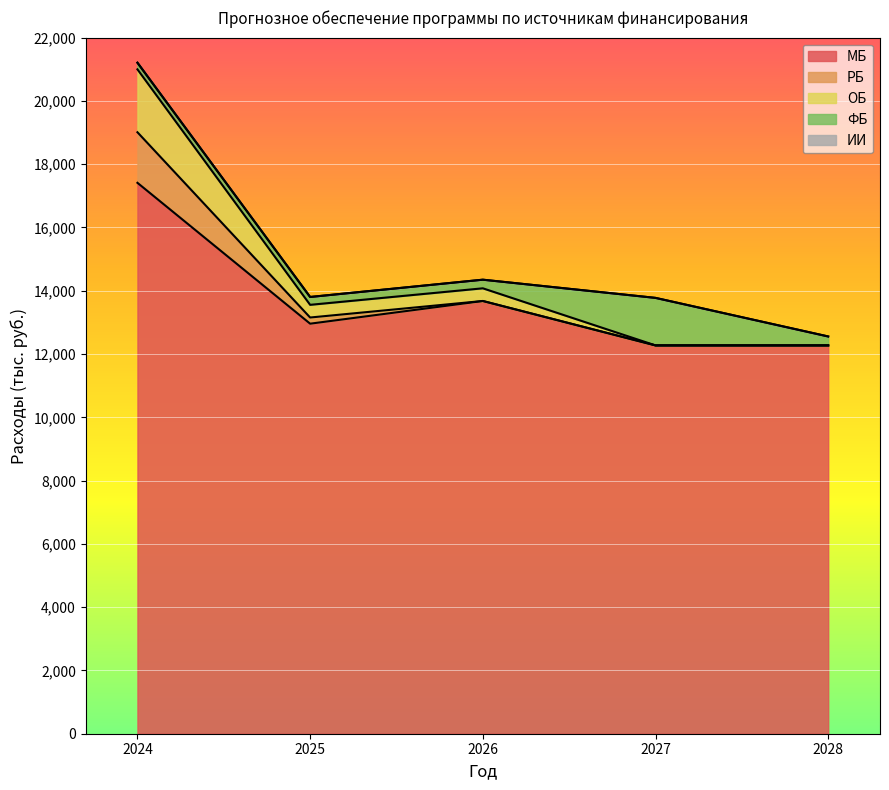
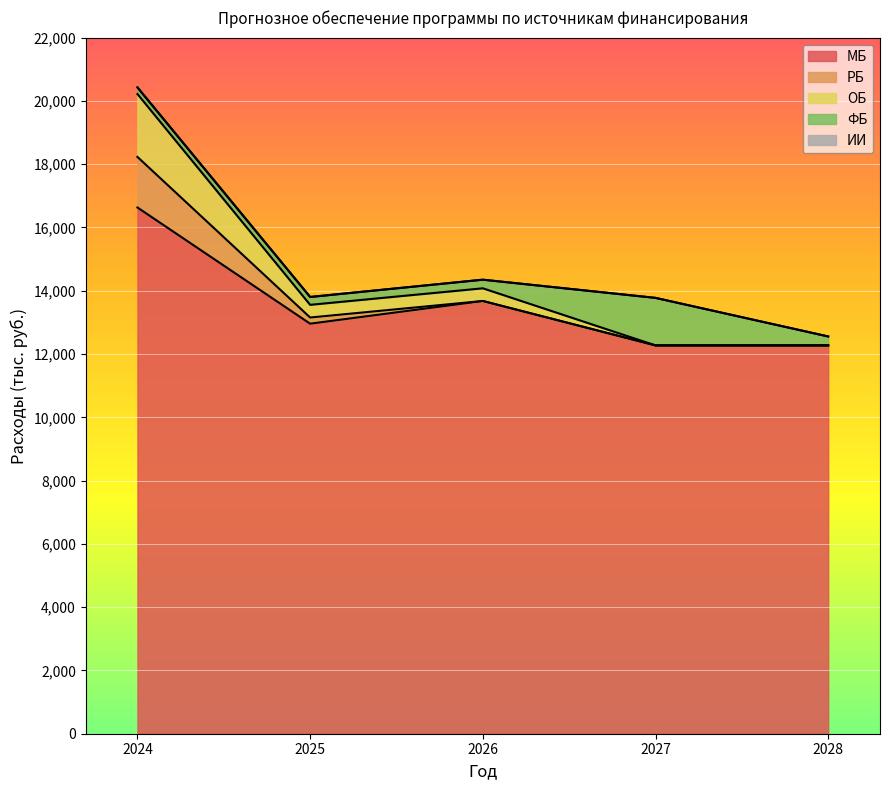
МБ, 2024: 17,400 -> 16,600
